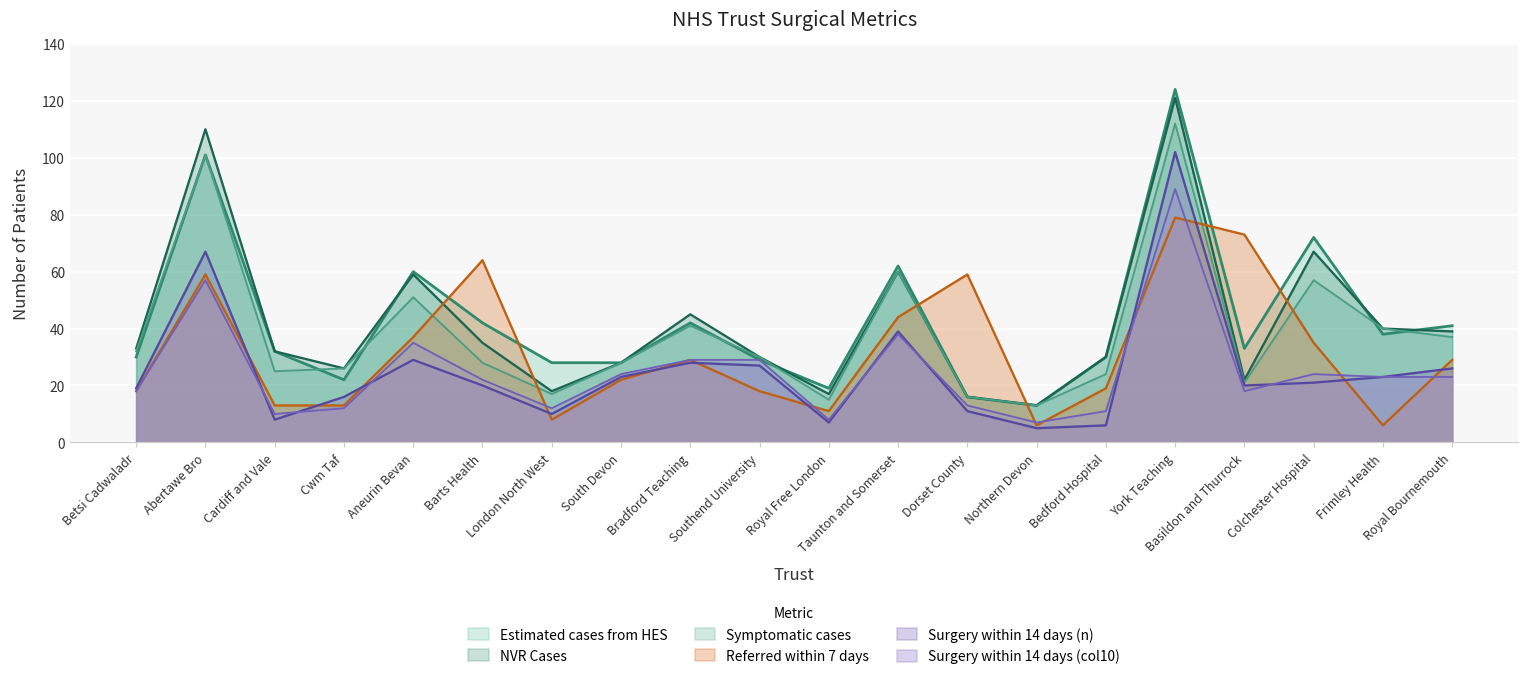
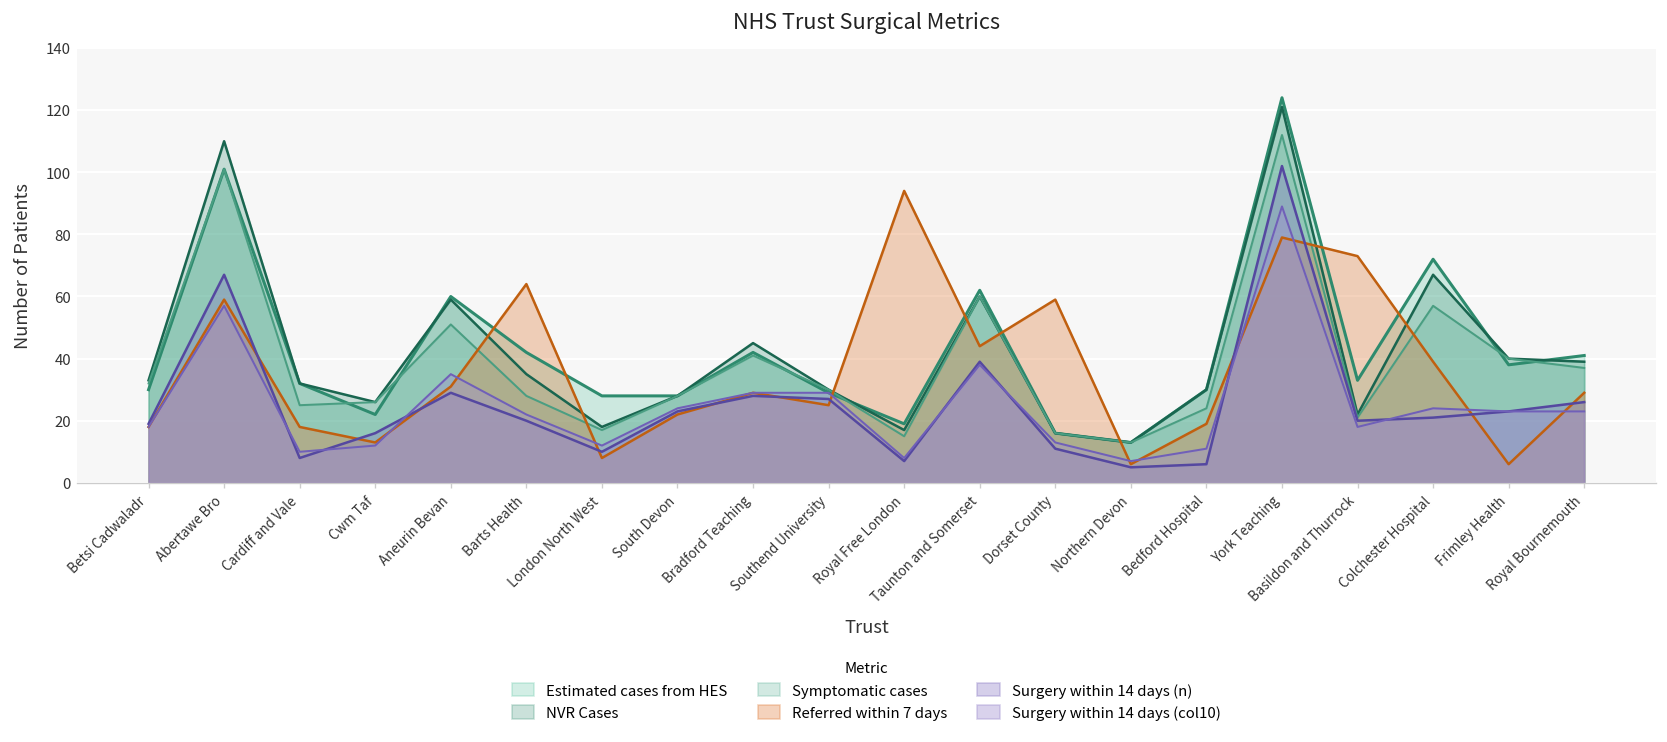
Referred within 7 days, Cardiff and Vale: 13 -> 18
Referred within 7 days, Aneurin Bevan: 37 -> 31
Referred within 7 days, Southend University: 18 -> 25
Referred within 7 days, Royal Free London: 11 -> 94
Referred within 7 days, Colchester Hospital: 35 -> 39
